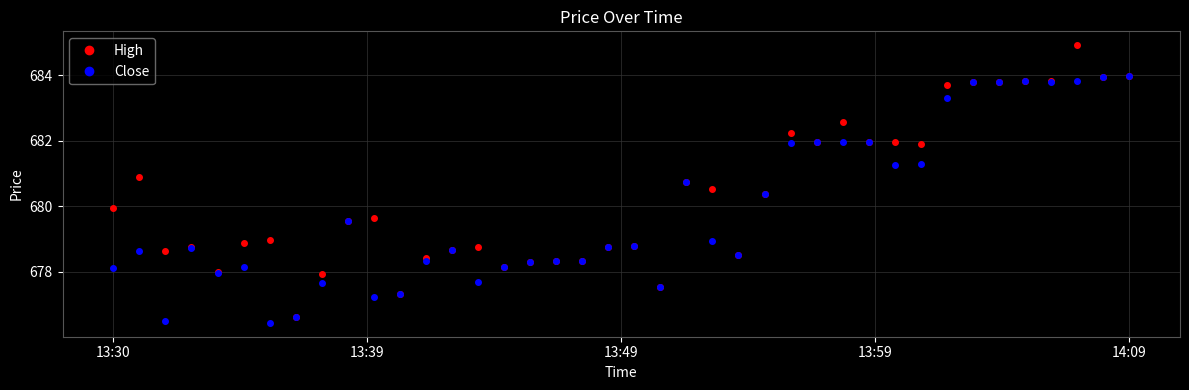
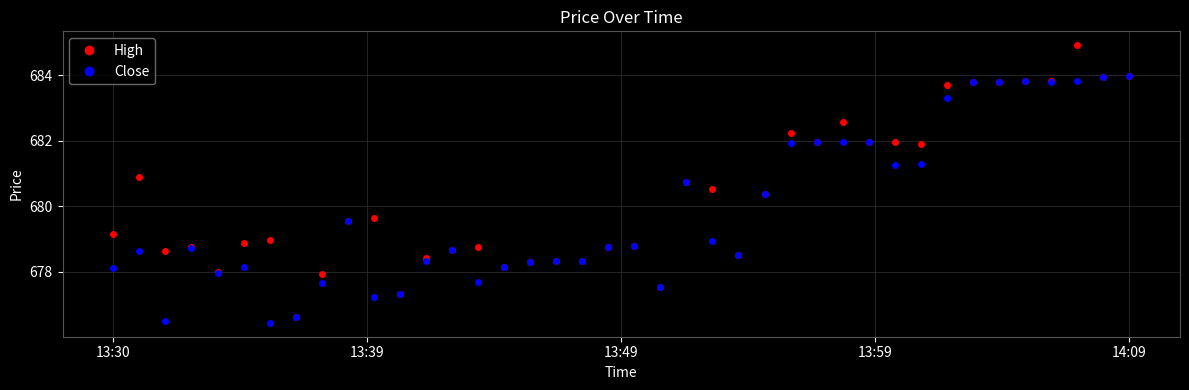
High, 13:30: 679.9 -> 679.1
